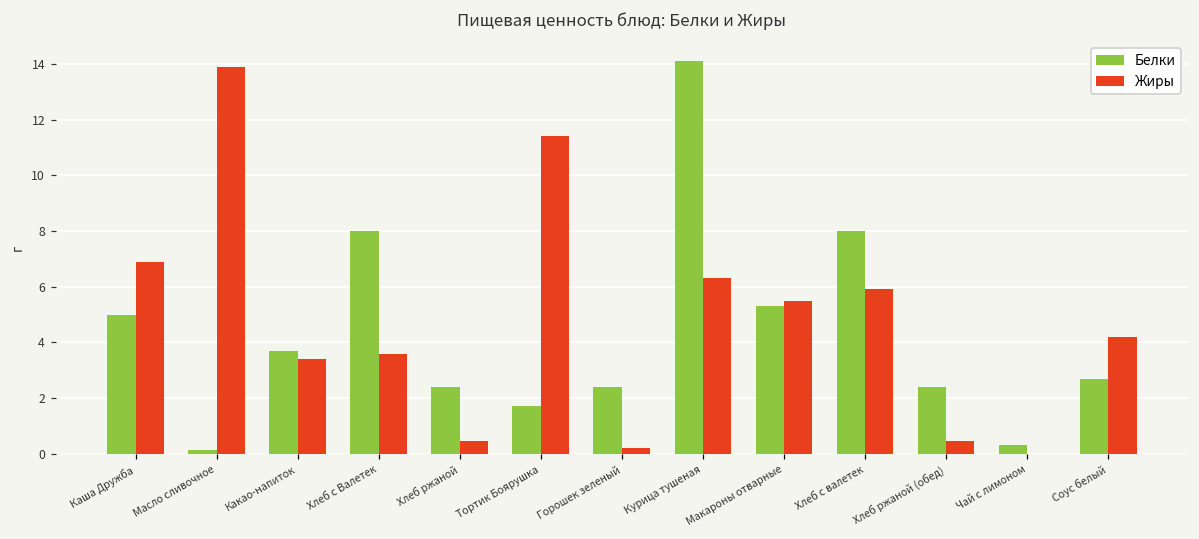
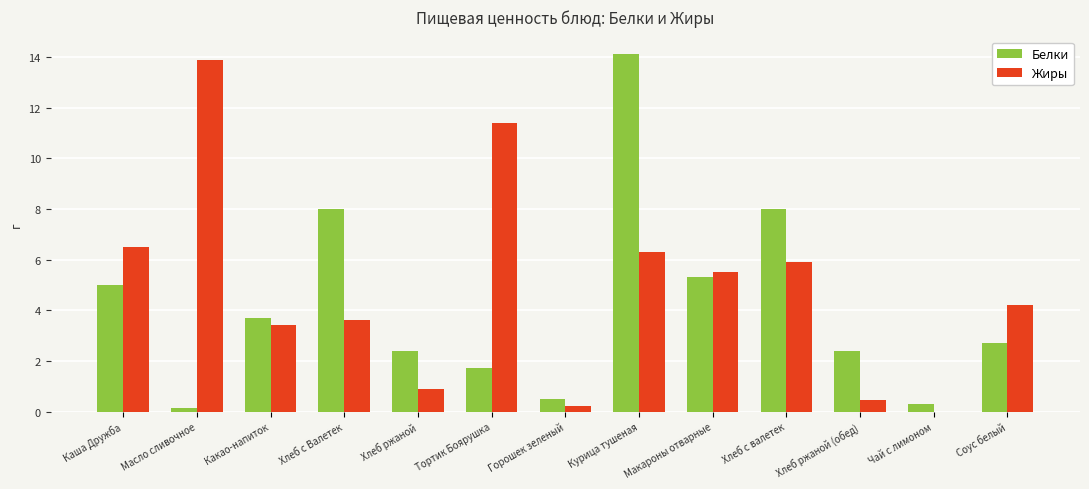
Жиры, Каша Дружба: 6.9 -> 6.5
Жиры, Хлеб ржаной: 0.5 -> 0.9
Белки, Горошек зеленый: 2.4 -> 0.5
